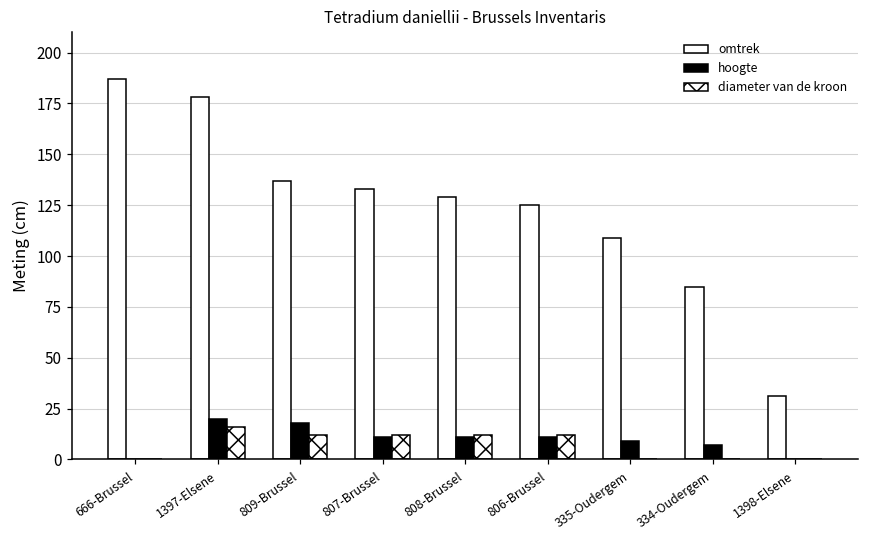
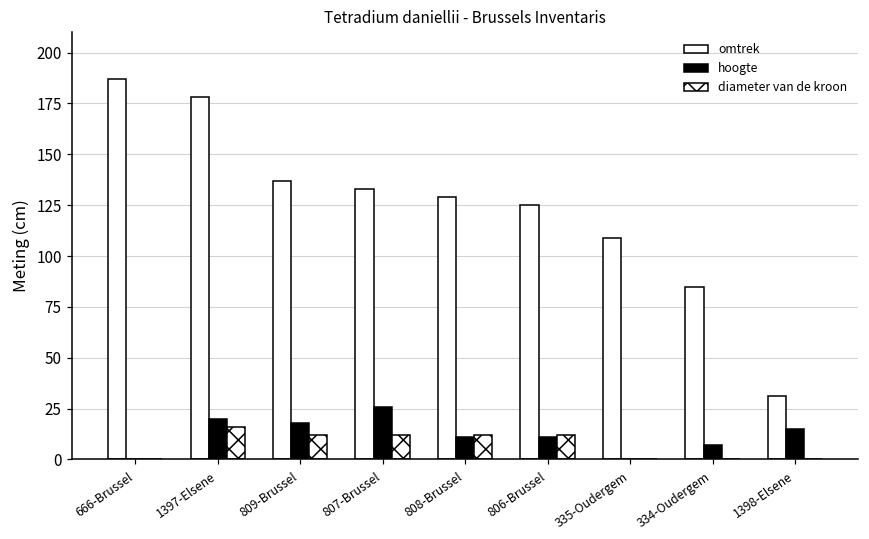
hoogte, 807-Brussel: 11 -> 26
hoogte, 335-Oudergem: 9 -> 0
hoogte, 1398-Elsene: 0 -> 15
